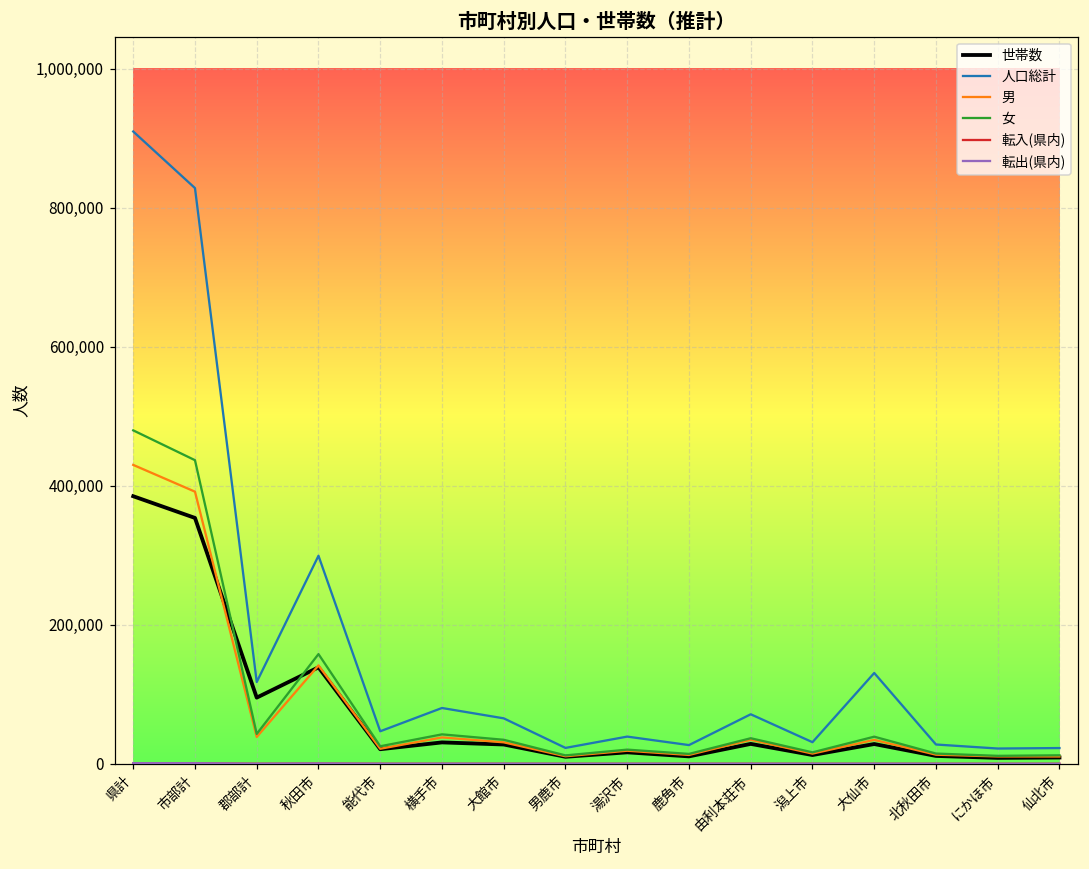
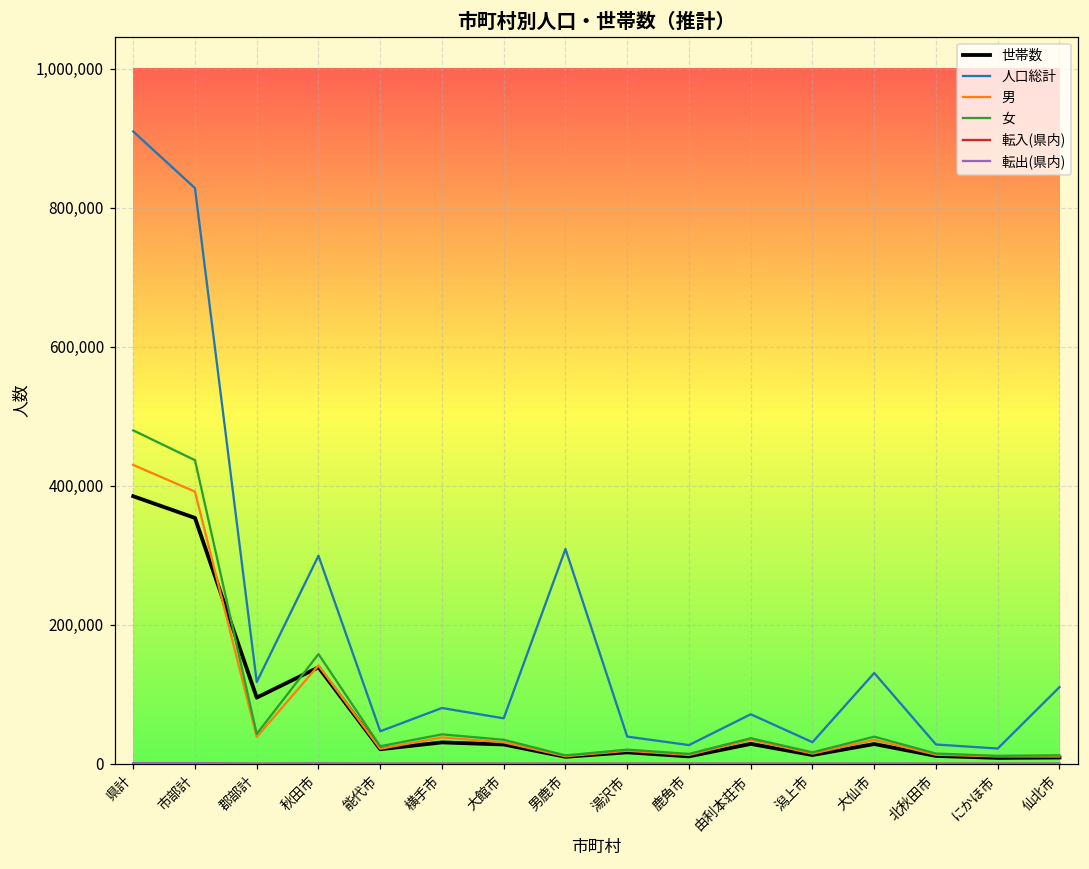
人口総計, 男鹿市: 20,000 -> 310,000
人口総計, 仙北市: 20,000 -> 110,000
